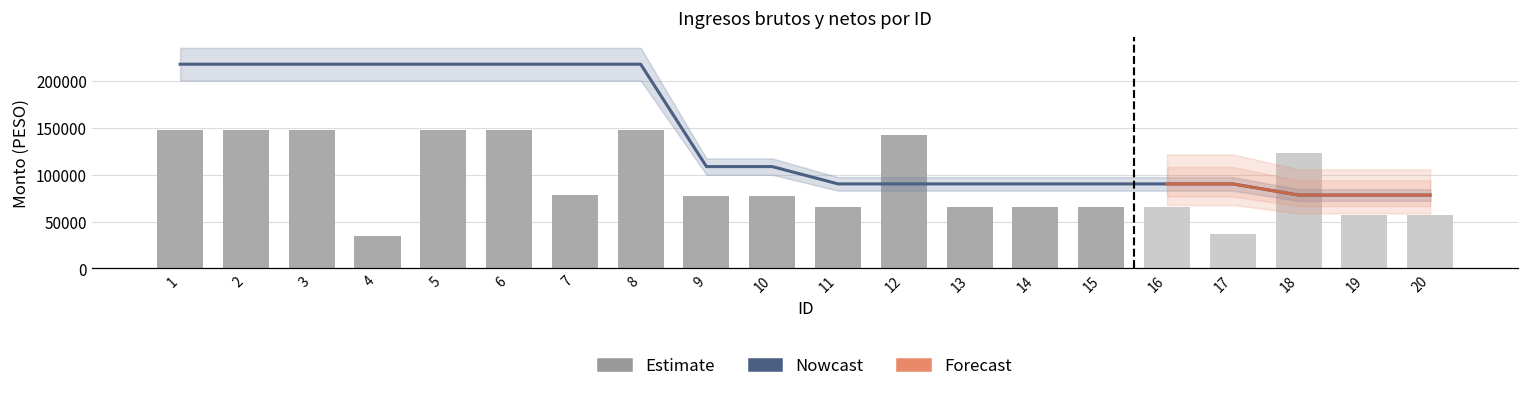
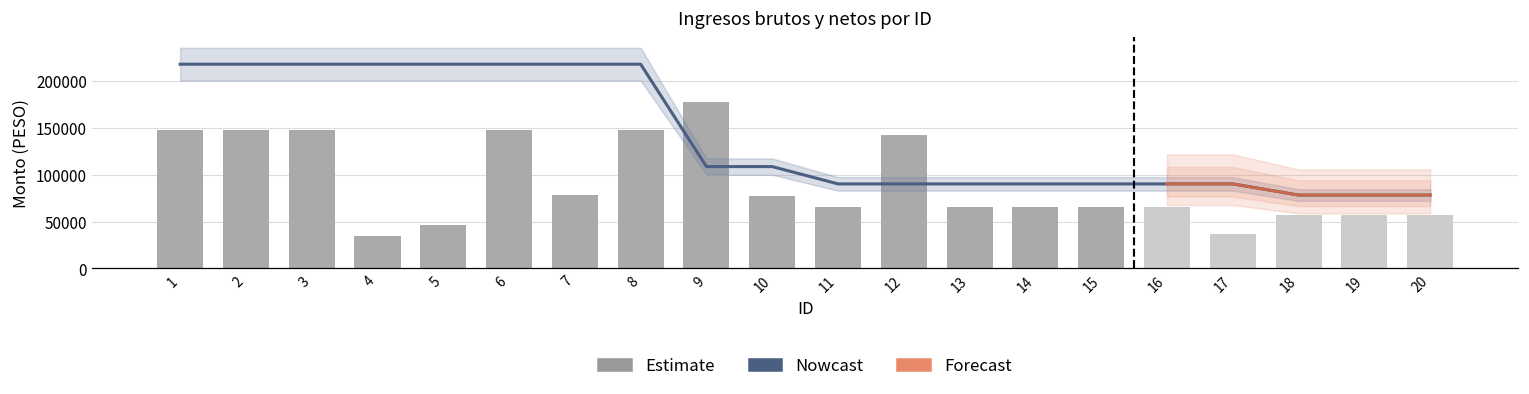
Estimate, 5: 150000 -> 50000
Estimate, 9: 80000 -> 180000
Estimate, 18: 120000 -> 60000
